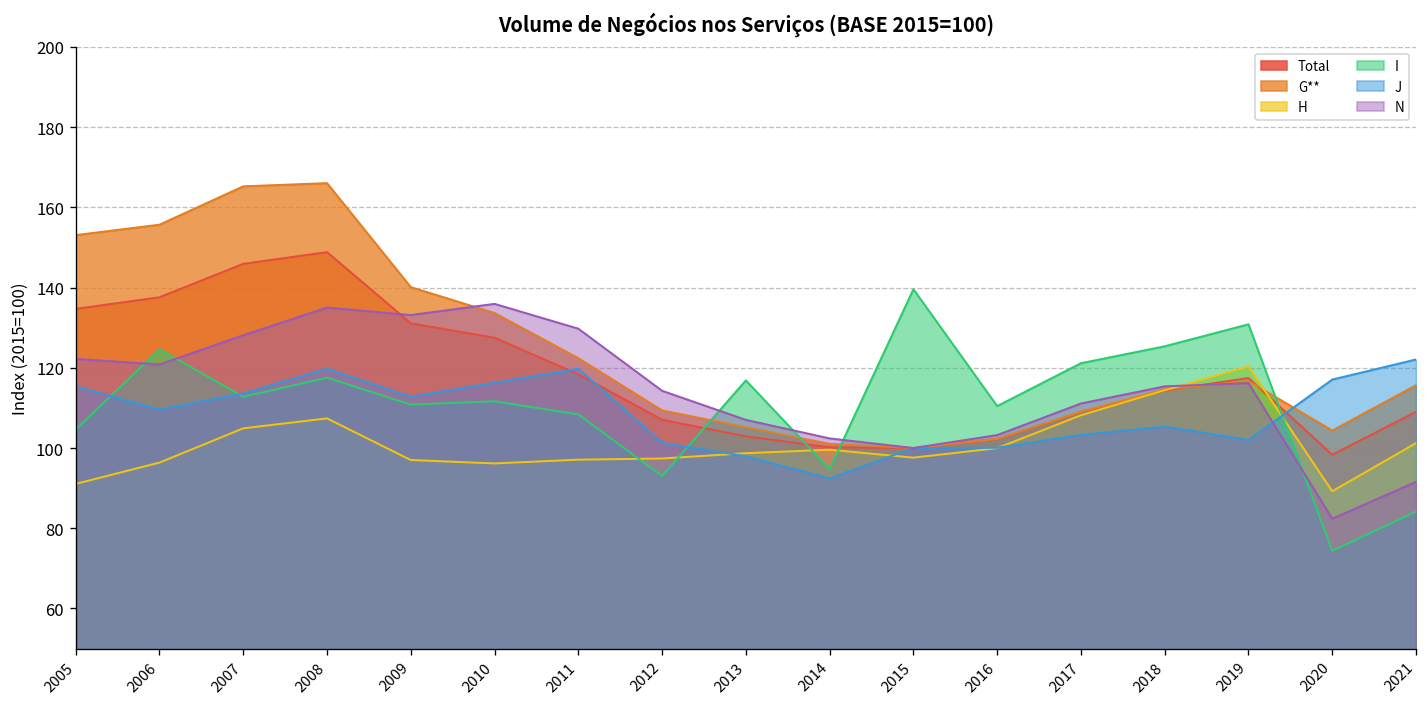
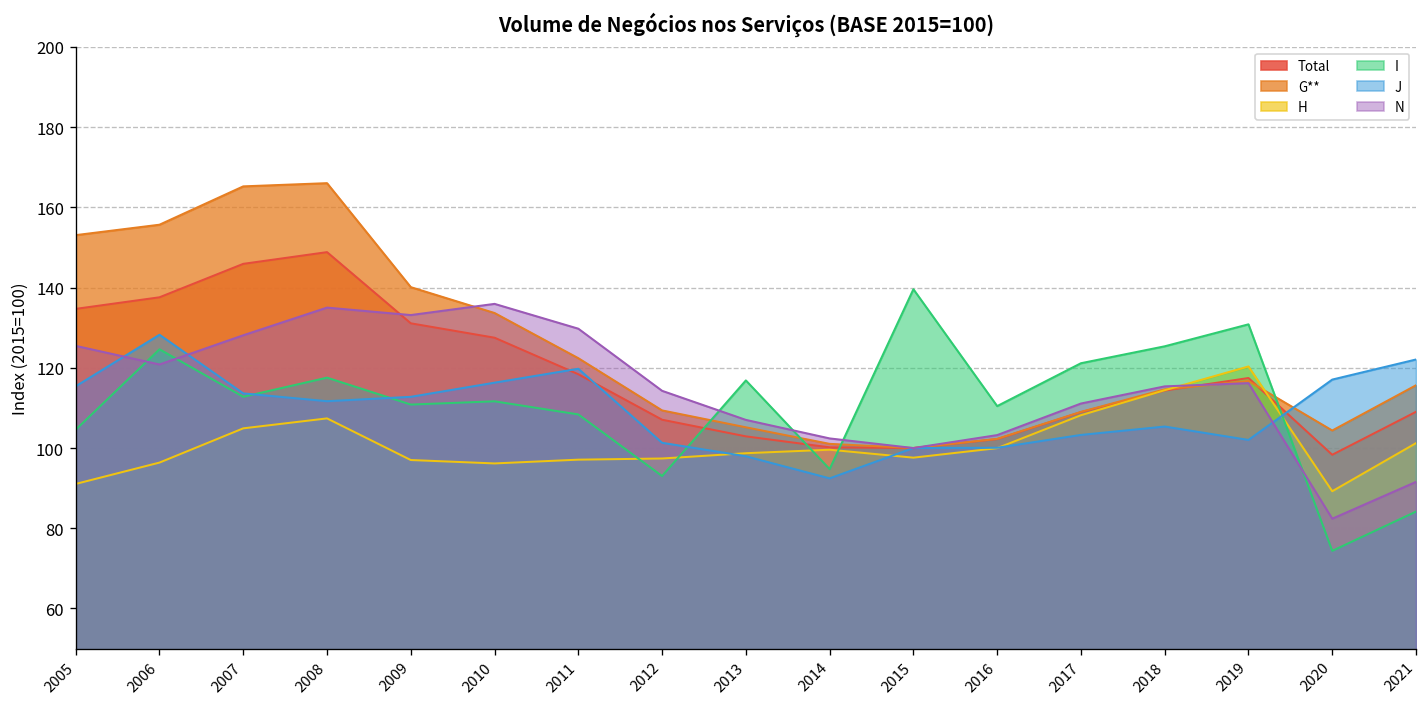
N, 2005: 122 -> 125
J, 2006: 110 -> 128
J, 2008: 120 -> 112
